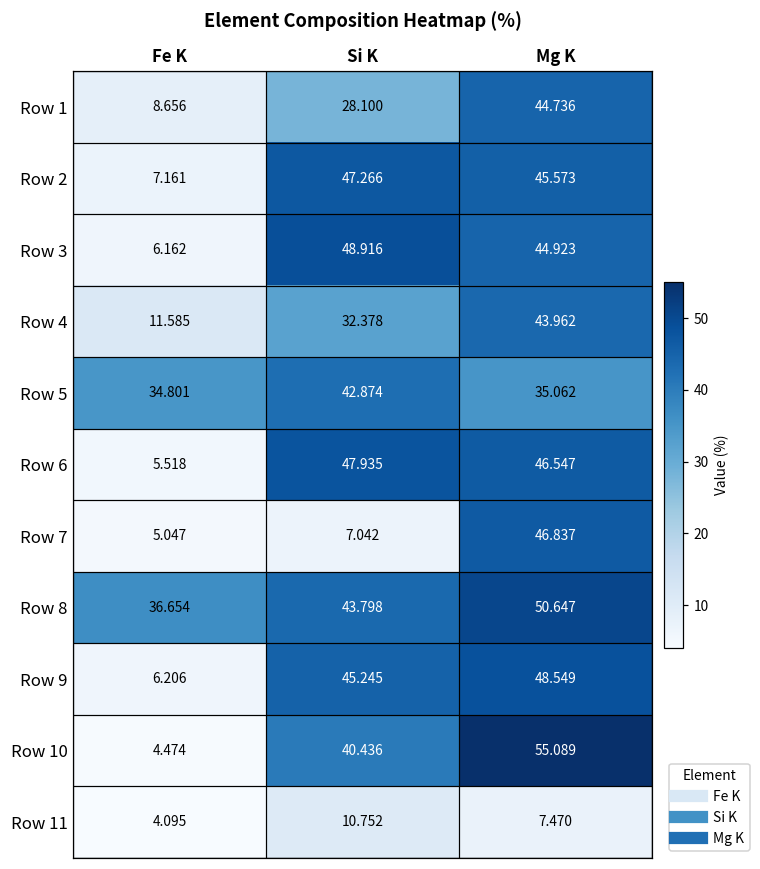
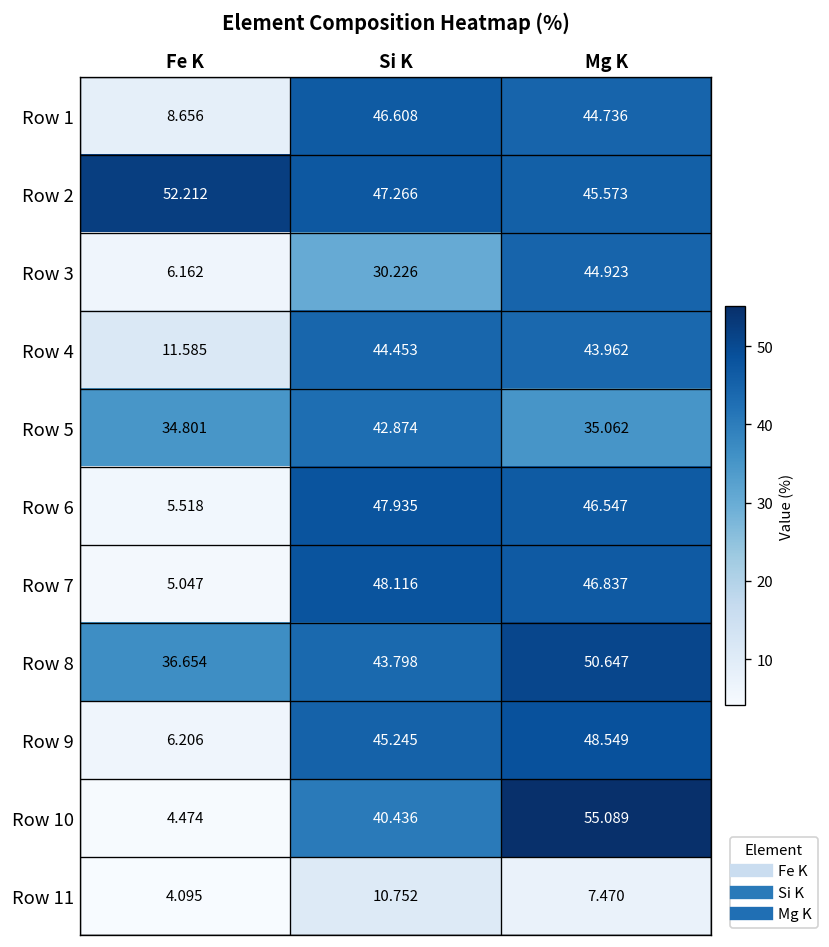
Row 1, Si K: 28.100 -> 46.608
Row 2, Fe K: 7.161 -> 52.212
Row 3, Si K: 48.916 -> 30.226
Row 4, Si K: 32.378 -> 44.453
Row 7, Si K: 7.042 -> 48.116
